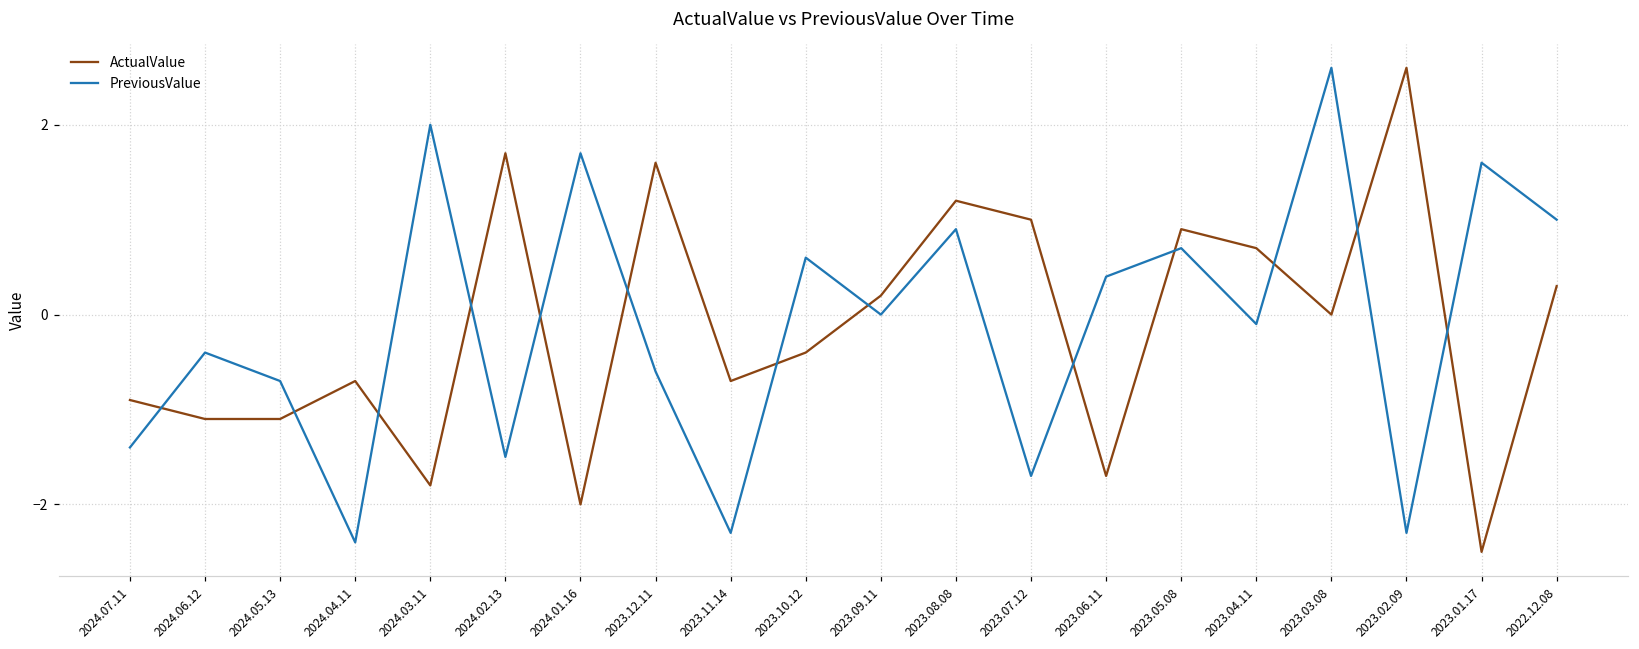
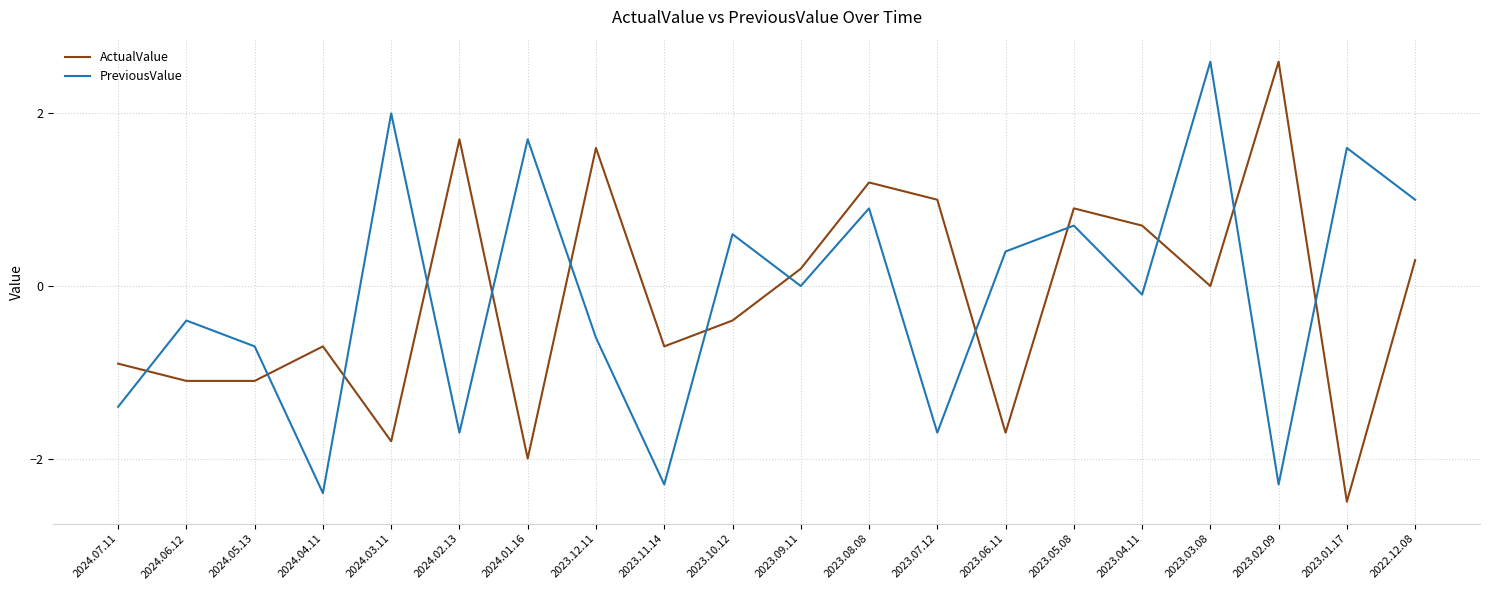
PreviousValue, 2024.02.13: -1.5 -> -1.7
